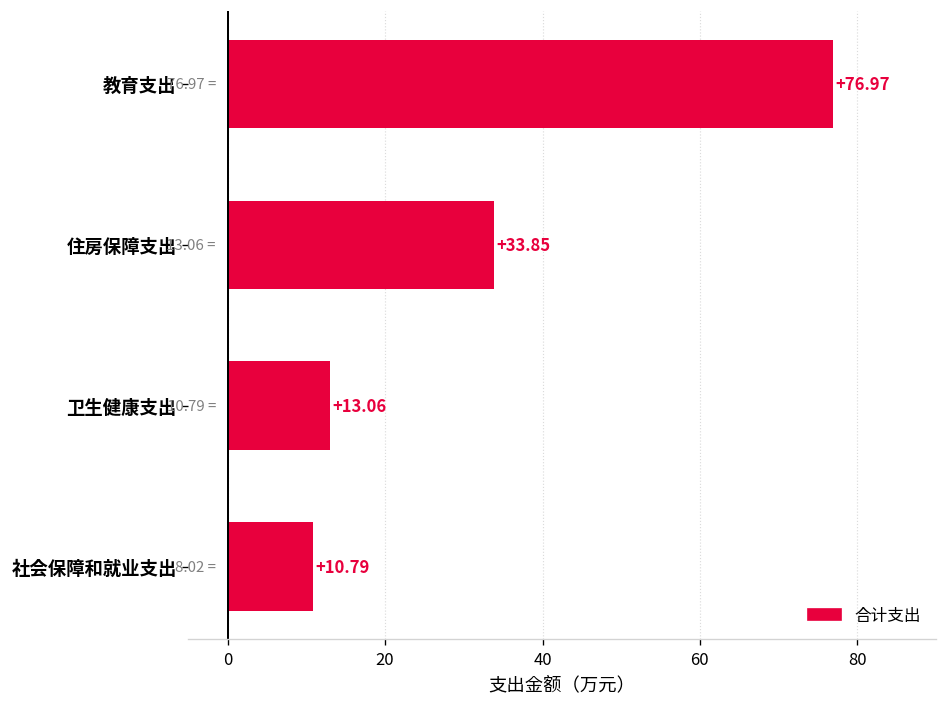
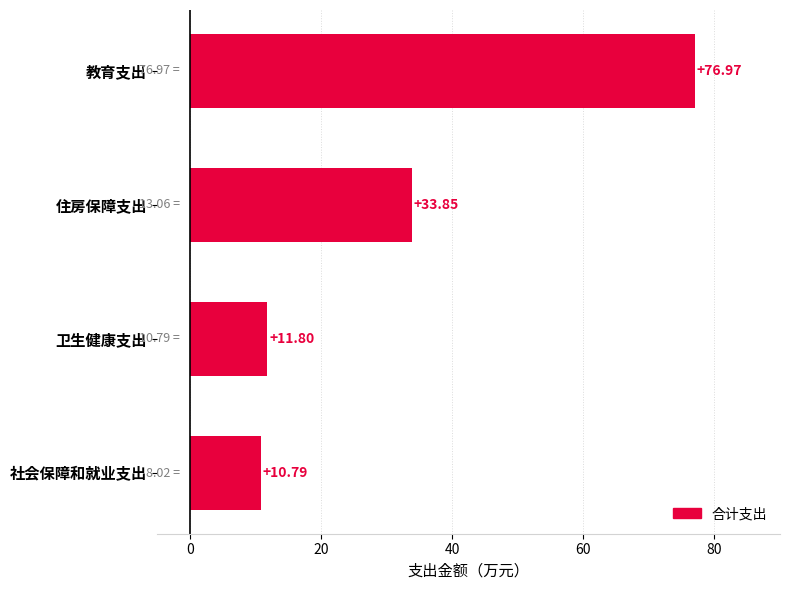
卫生健康支出: +13.06 -> +11.80
